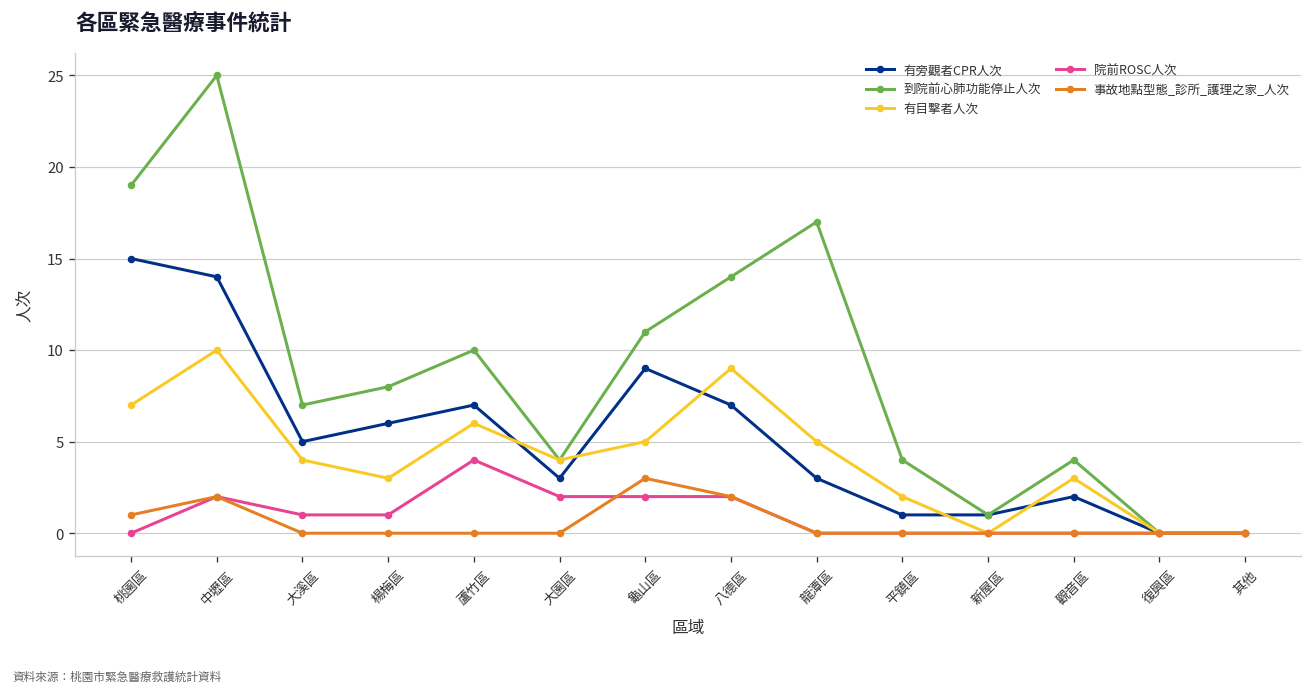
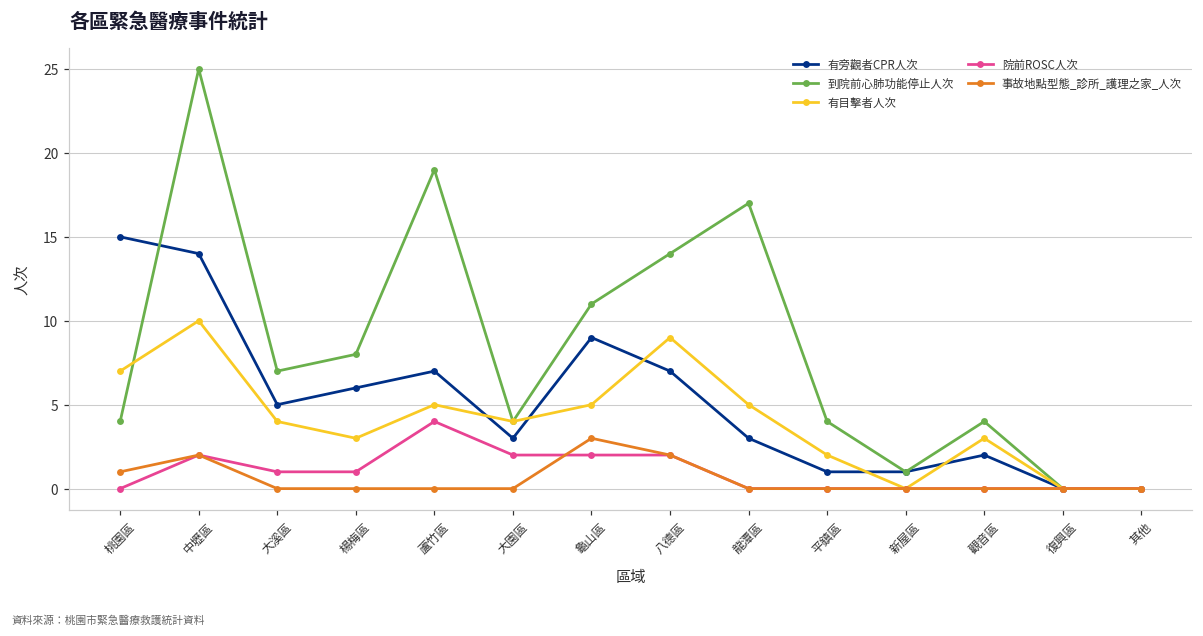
到院前心肺功能停止人次, 桃園區: 19 -> 4
到院前心肺功能停止人次, 蘆竹區: 10 -> 19
有目擊者人次, 蘆竹區: 6 -> 5
